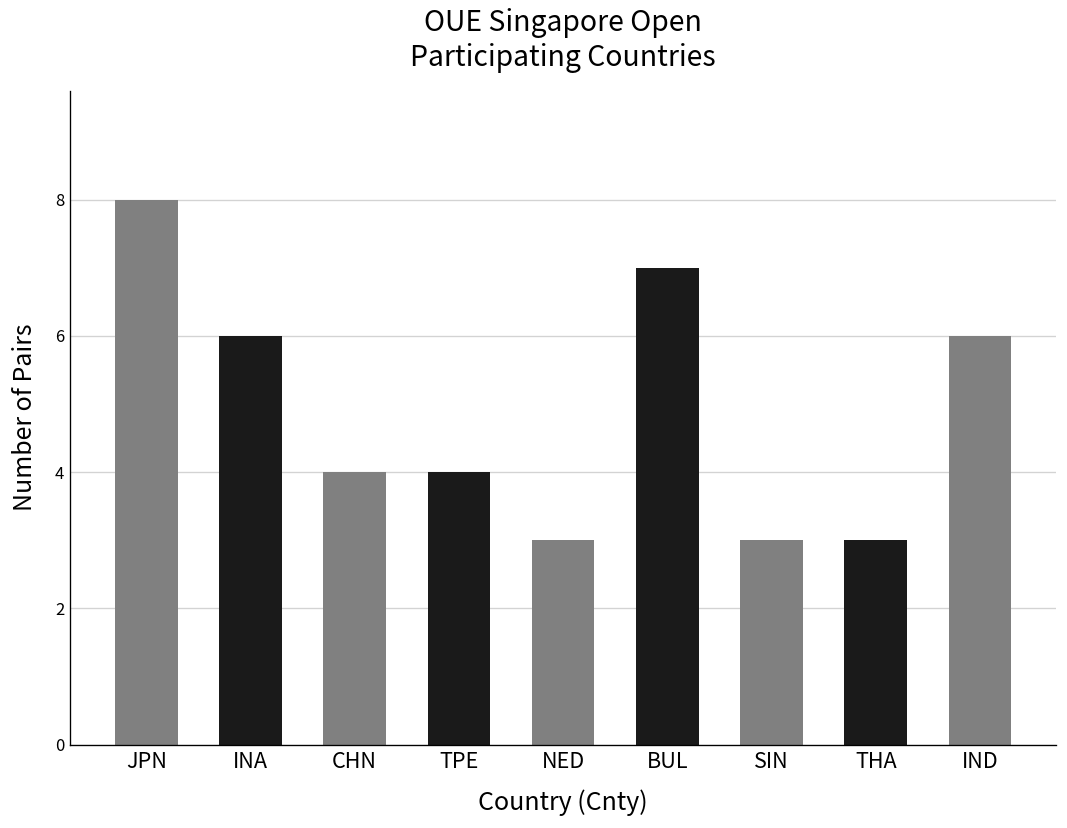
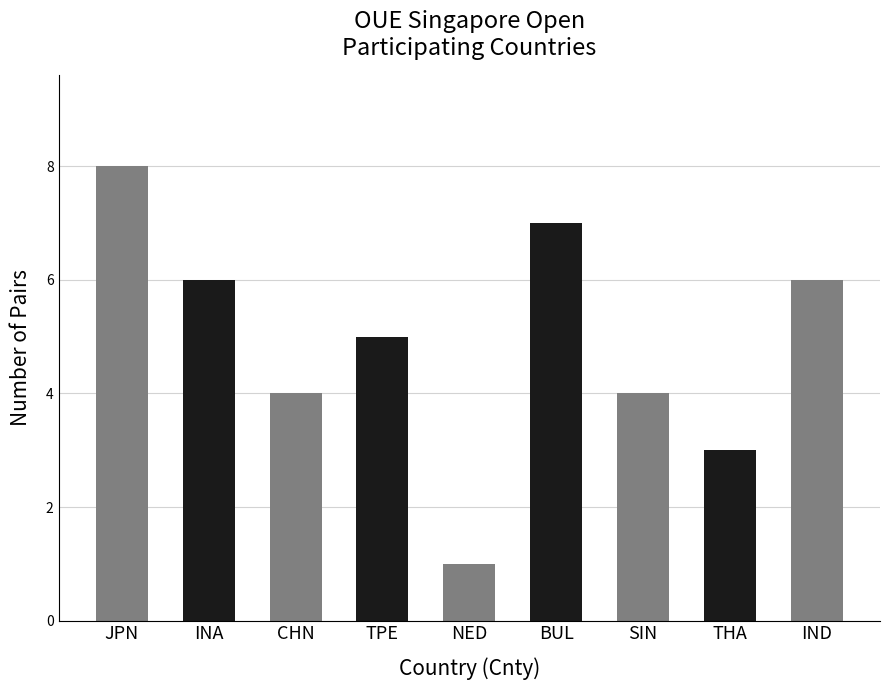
TPE: 4 -> 5
NED: 3 -> 1
SIN: 3 -> 4
